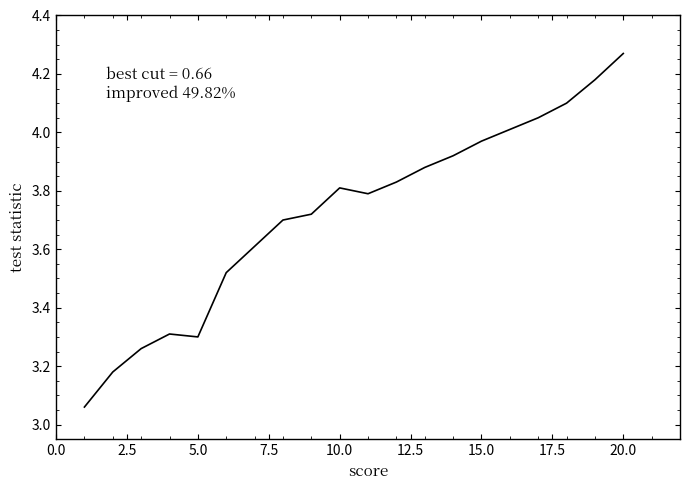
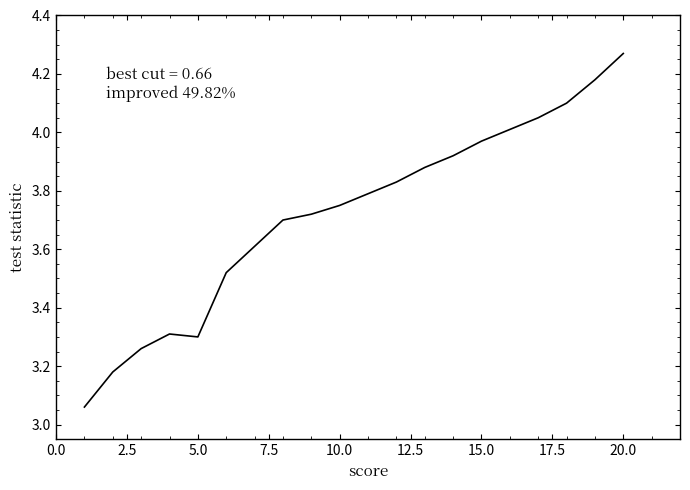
10.0: 3.81 -> 3.75
